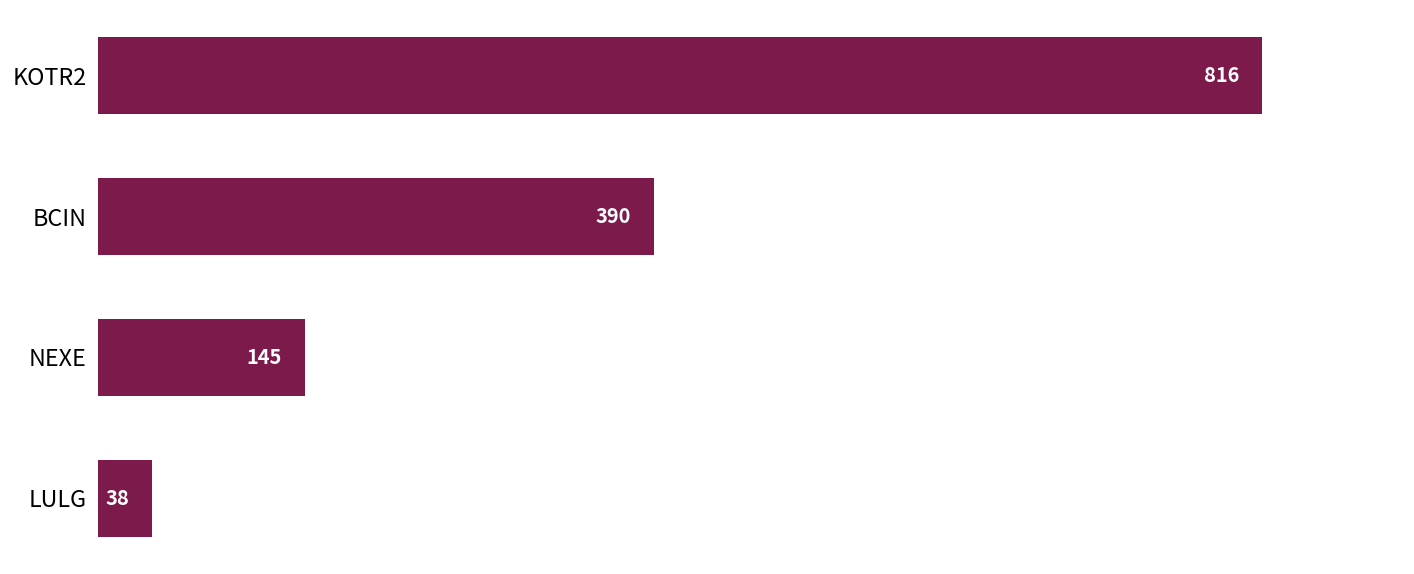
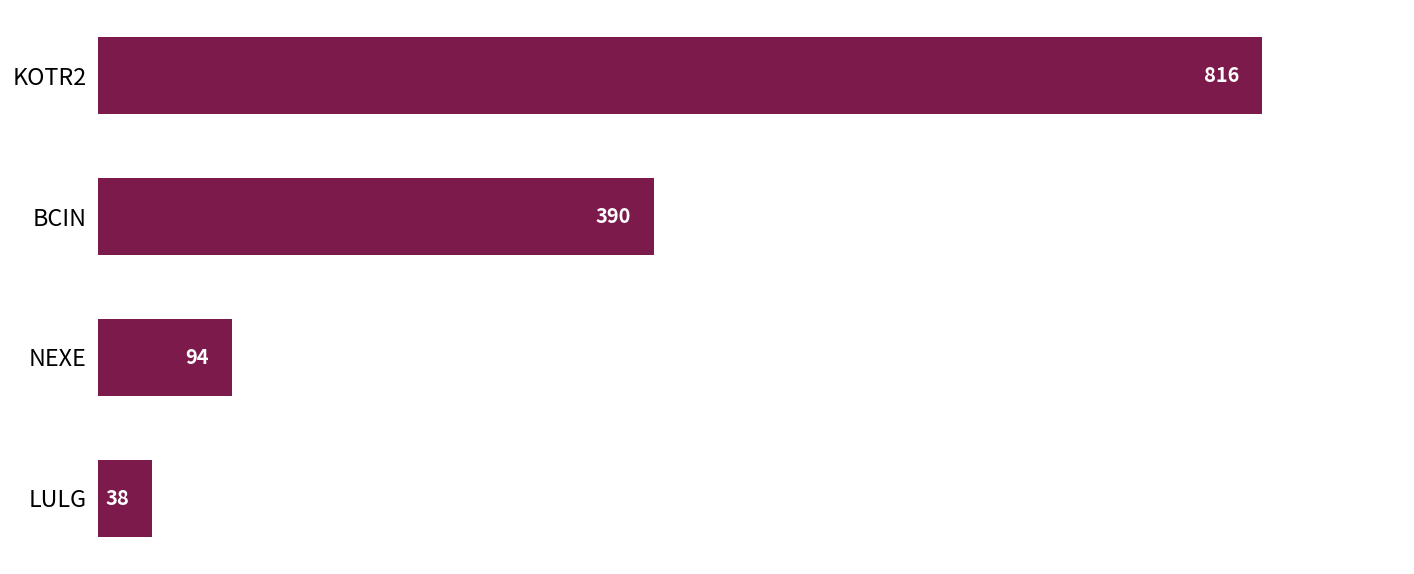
NEXE: 145 -> 94
